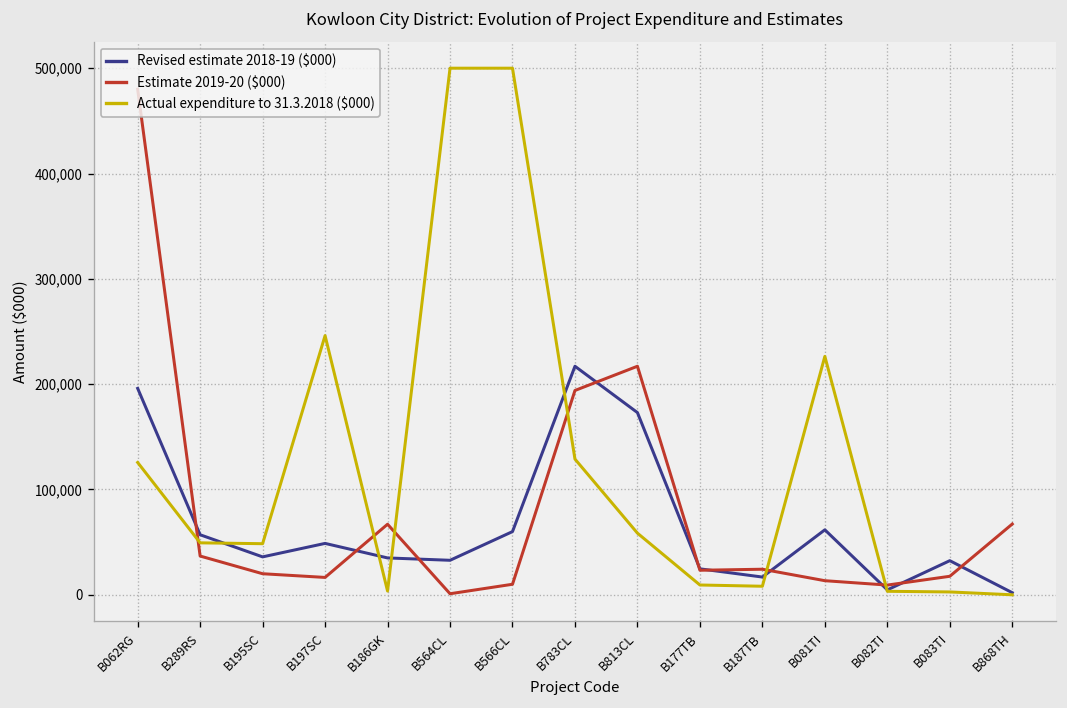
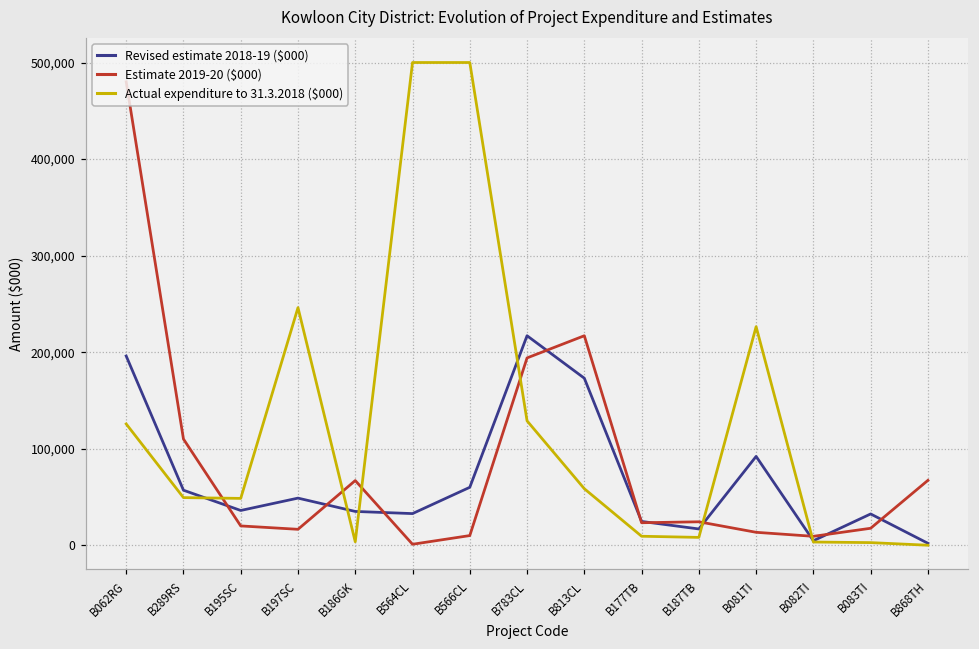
Estimate 2019-20 ($000), B289RS: 40,000 -> 110,000
Revised estimate 2018-19 ($000), B081TI: 60,000 -> 90,000
